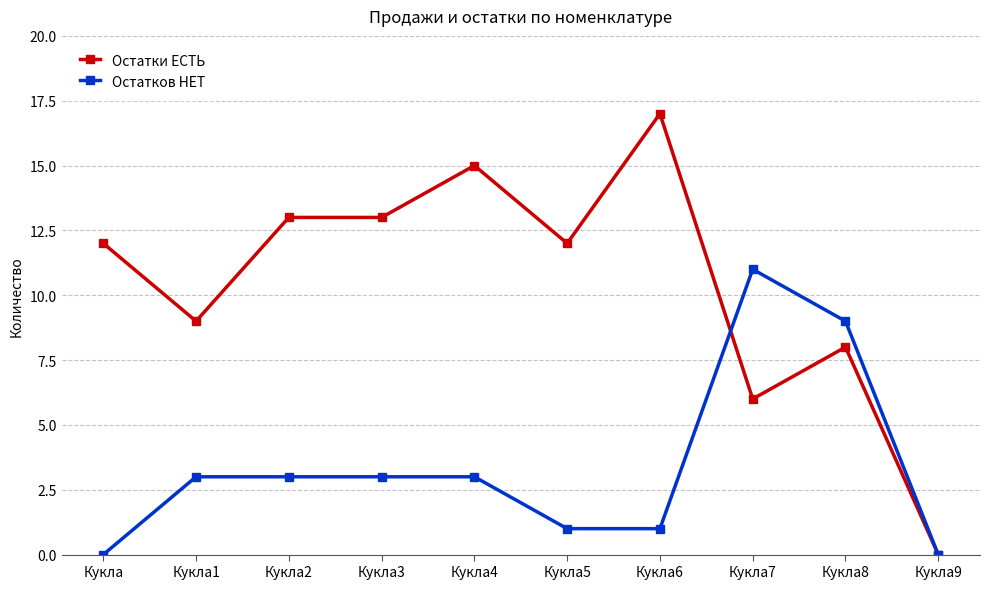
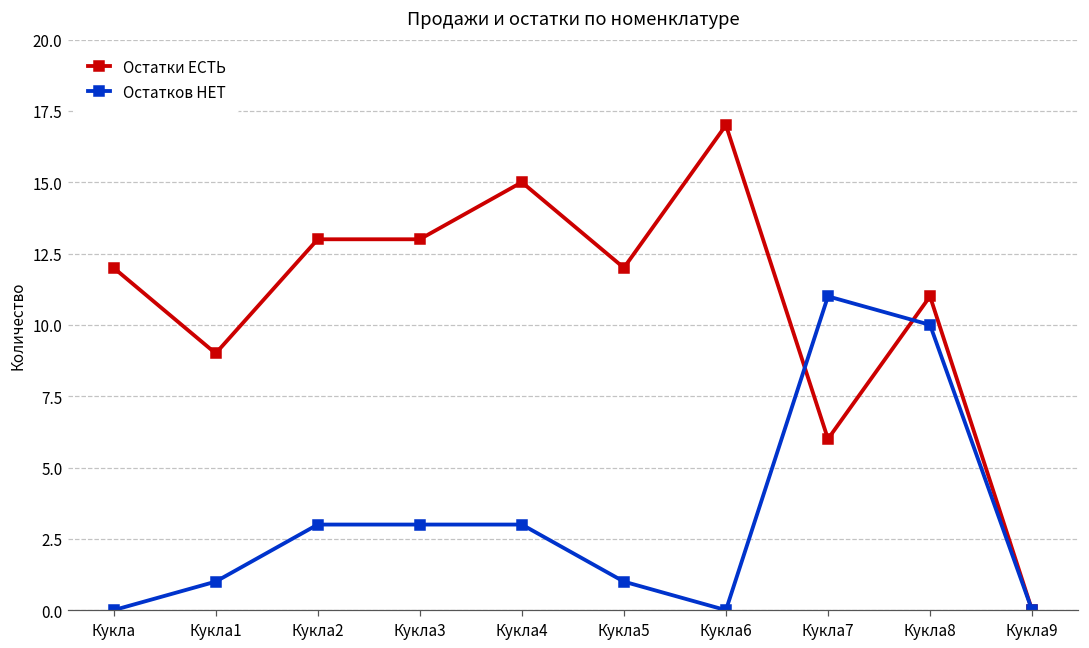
Остатков НЕТ, Кукла1: 3 -> 1
Остатков НЕТ, Кукла6: 1 -> 0
Остатки ЕСТЬ, Кукла8: 8 -> 11
Остатков НЕТ, Кукла8: 9 -> 10
